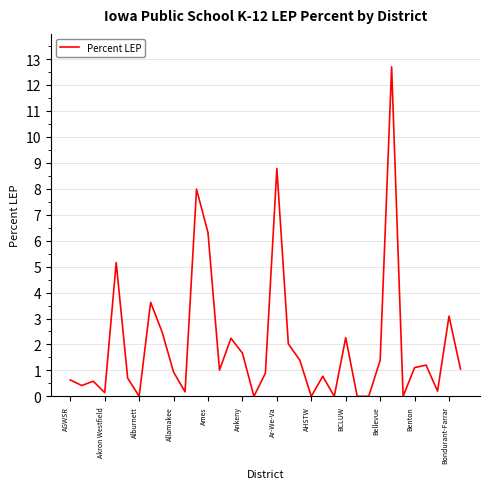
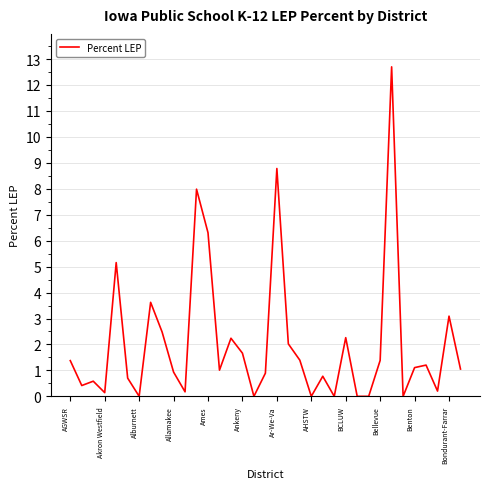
AGWSR: 0.6 -> 1.4
